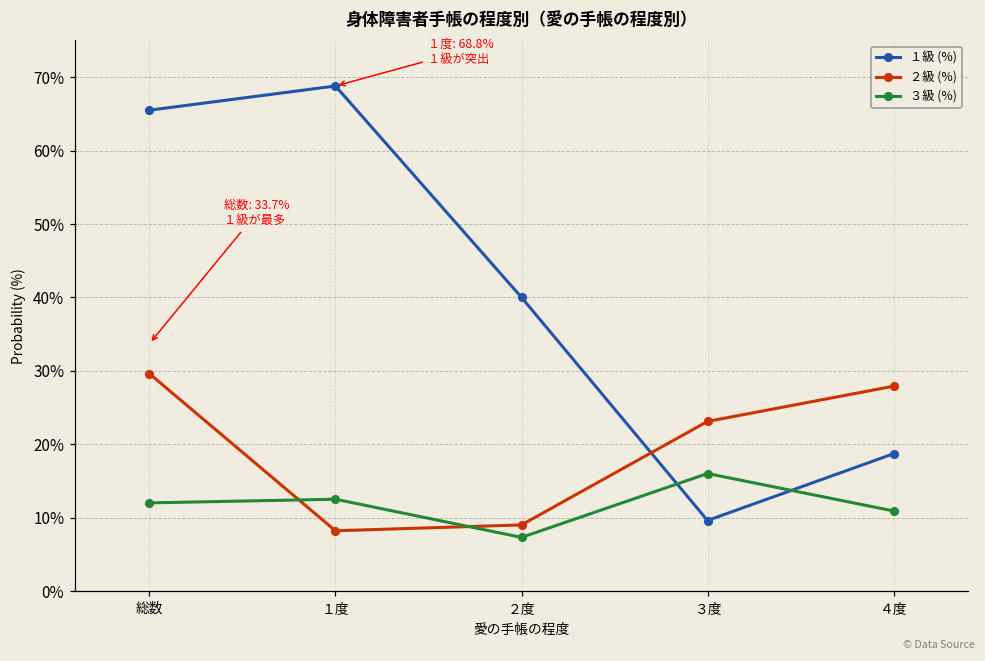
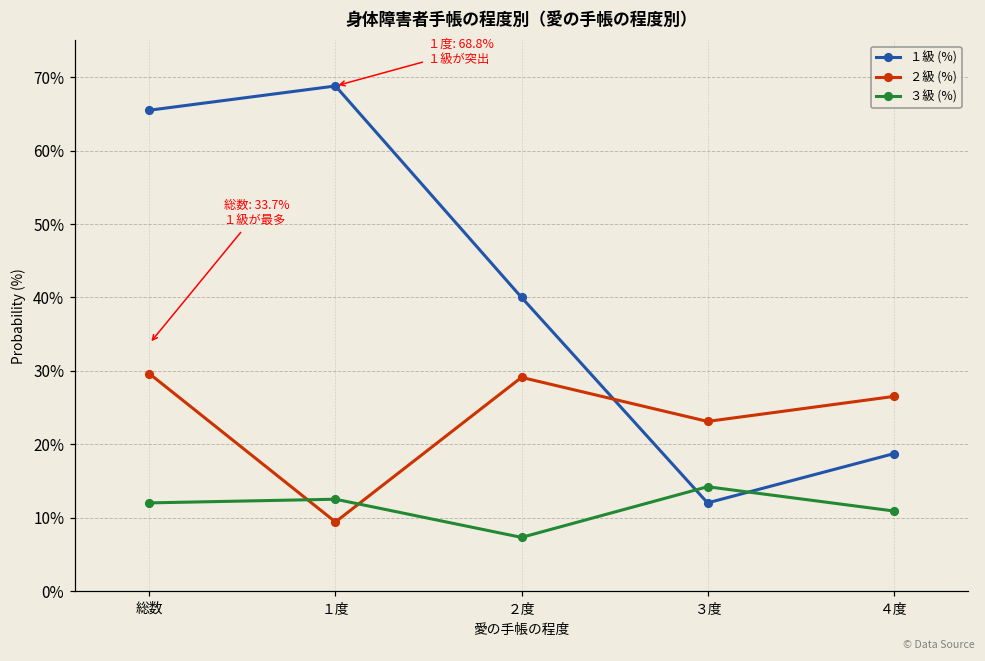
２級 (%), １度: 8% -> 9%
２級 (%), ２度: 9% -> 29%
１級 (%), ３度: 10% -> 12%
３級 (%), ３度: 16% -> 14%
２級 (%), ４度: 28% -> 27%
